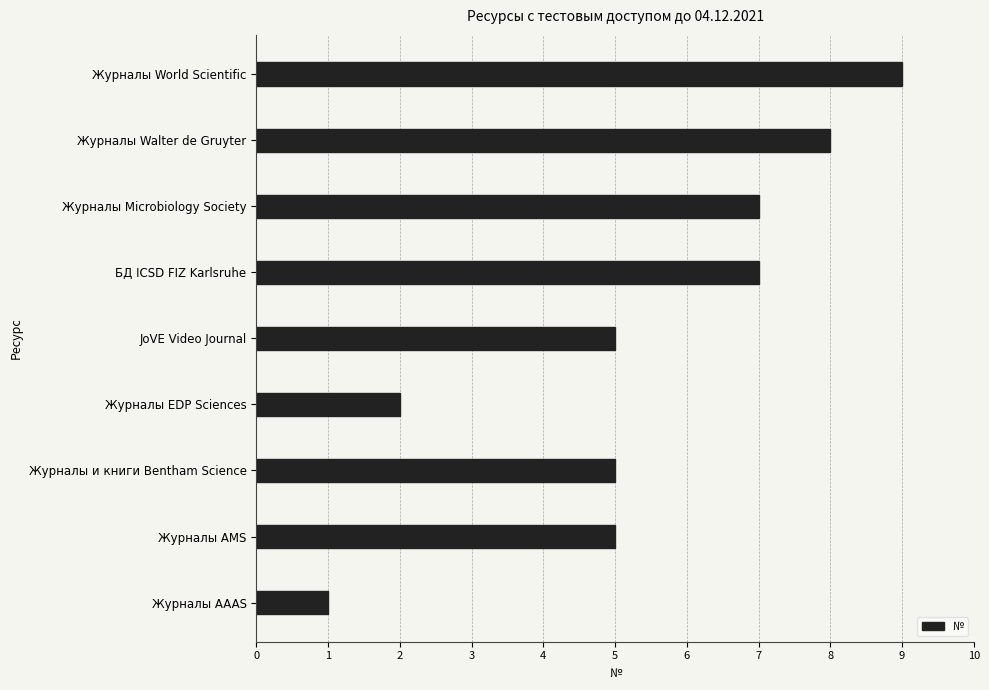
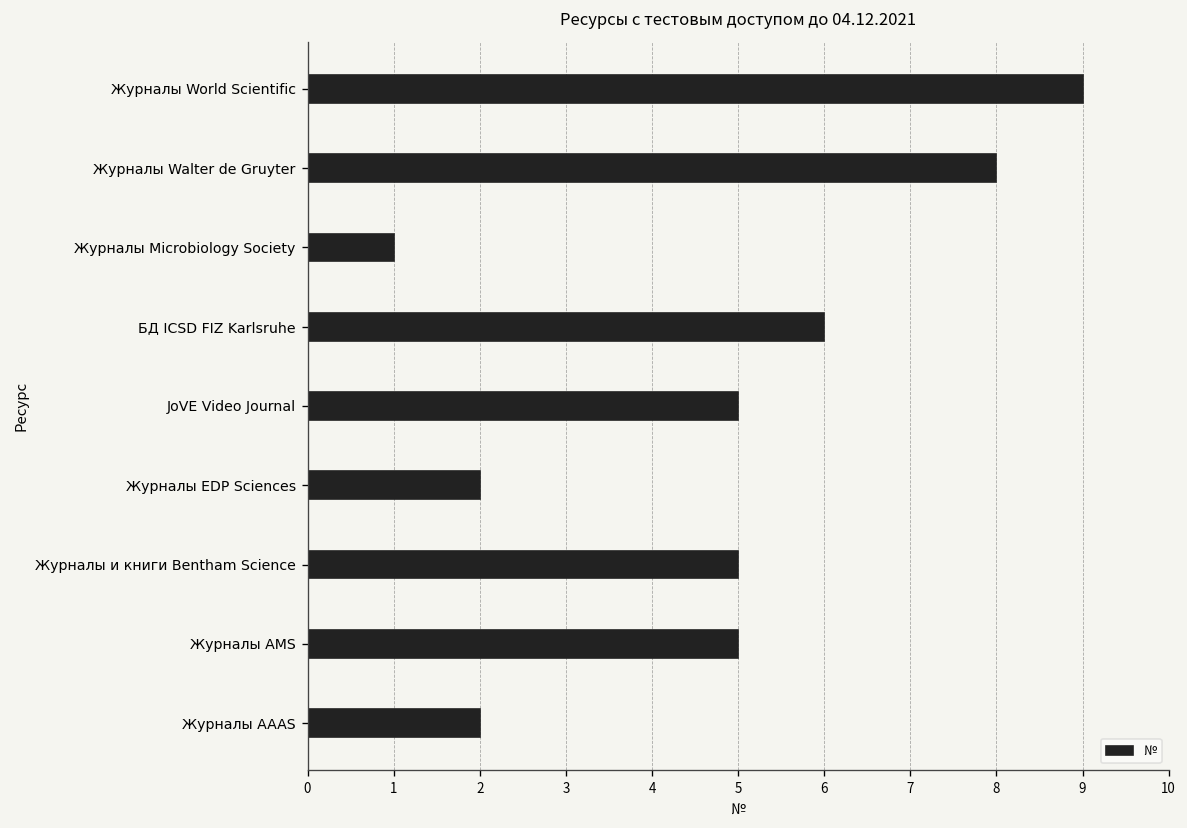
Журналы Microbiology Society: 7 -> 1
БД ICSD FIZ Karlsruhe: 7 -> 6
Журналы AAAS: 1 -> 2
